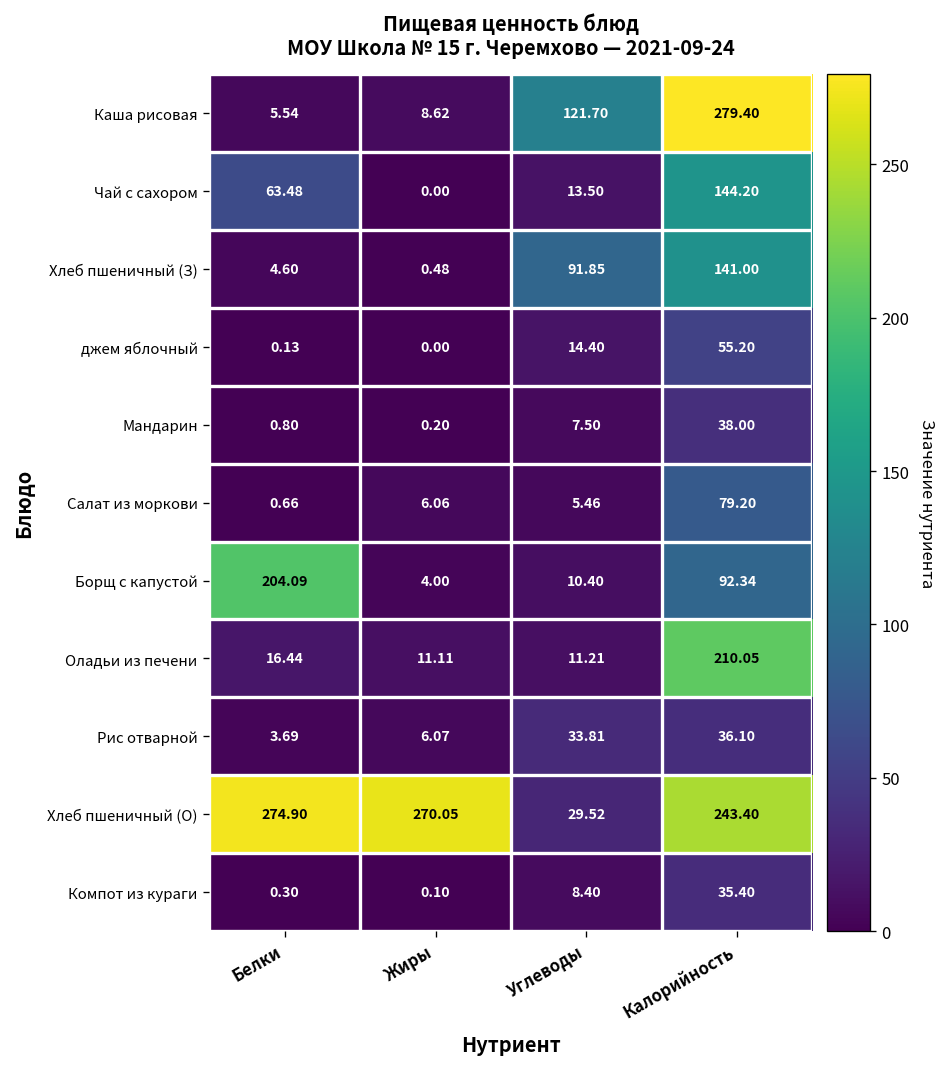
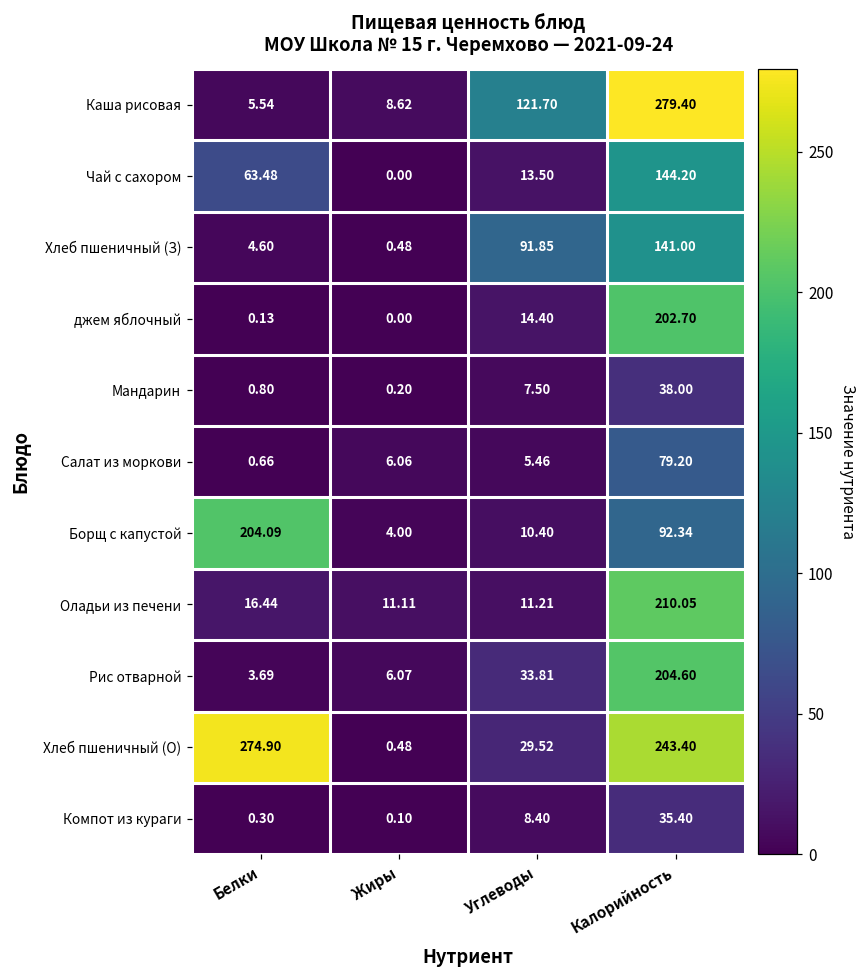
джем яблочный, Калорийность: 55.20 -> 202.70
Рис отварной, Калорийность: 36.10 -> 204.60
Хлеб пшеничный (О), Жиры: 270.05 -> 0.48
